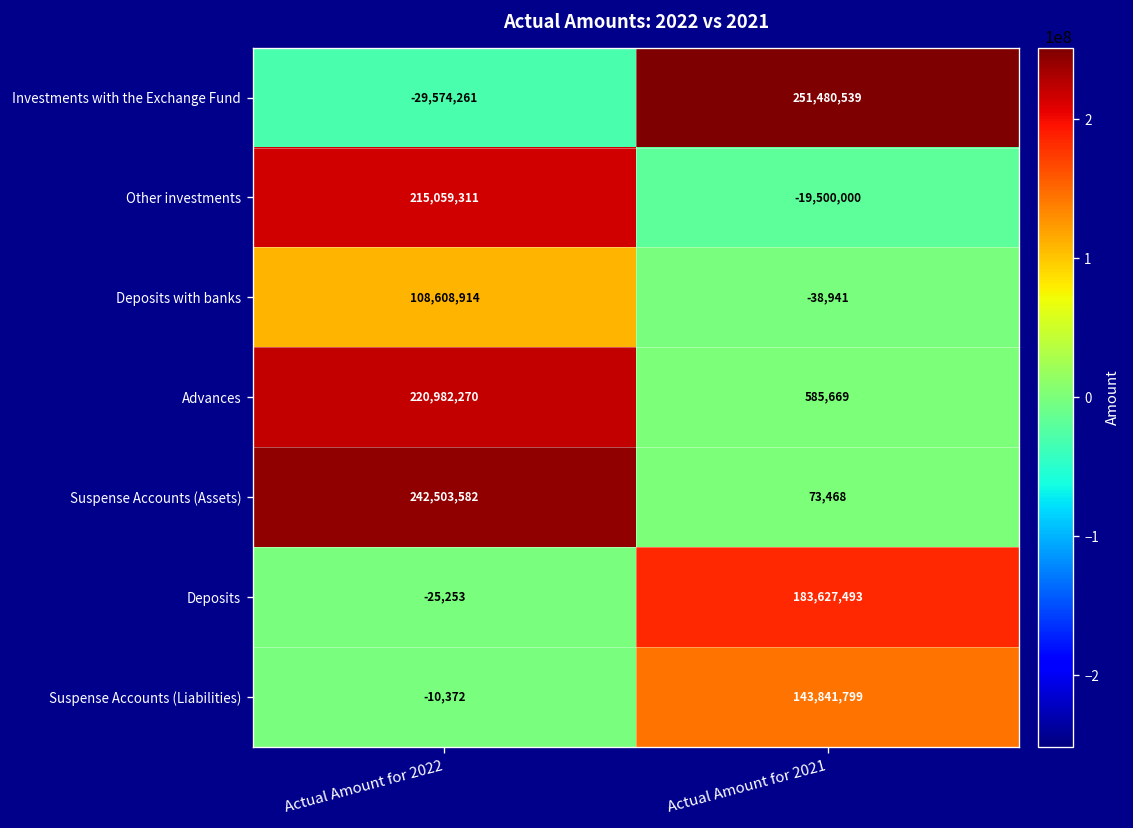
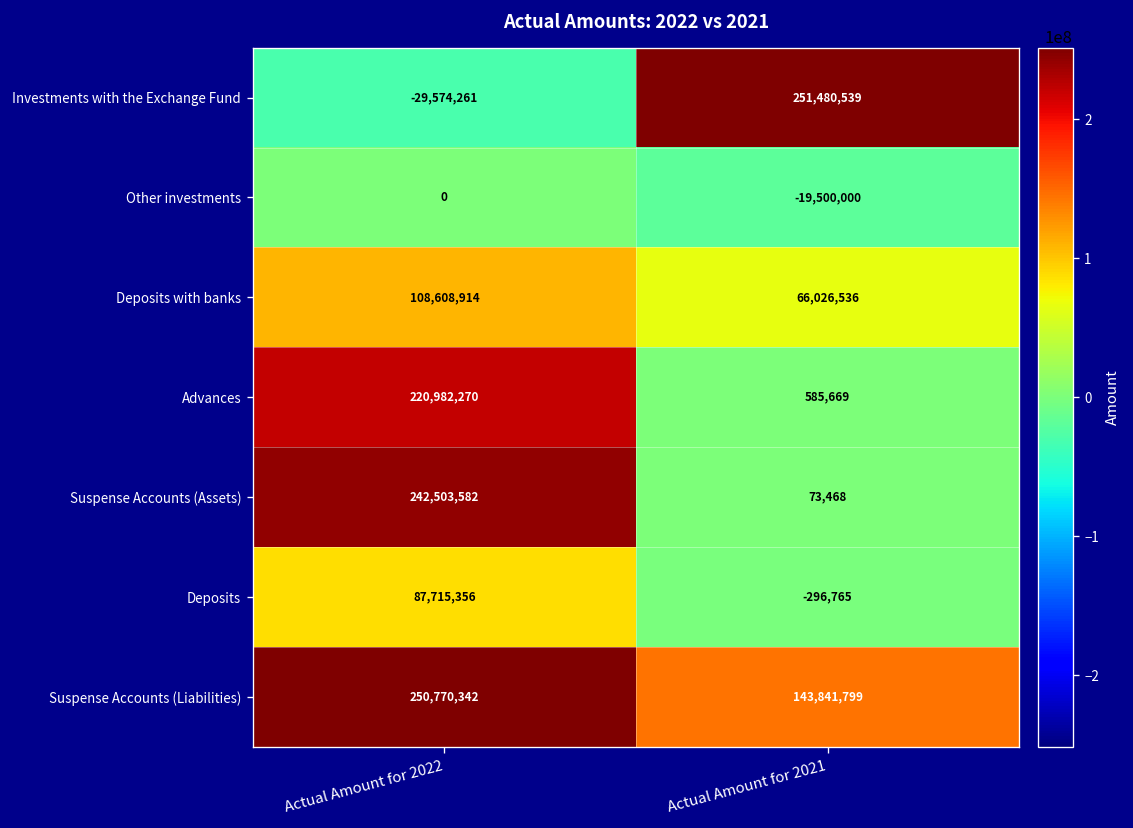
Other investments, Actual Amount for 2022: 215,059,311 -> 0
Deposits with banks, Actual Amount for 2021: -38,941 -> 66,026,536
Deposits, Actual Amount for 2022: -25,253 -> 87,715,356
Deposits, Actual Amount for 2021: 183,627,493 -> -296,765
Suspense Accounts (Liabilities), Actual Amount for 2022: -10,372 -> 250,770,342
